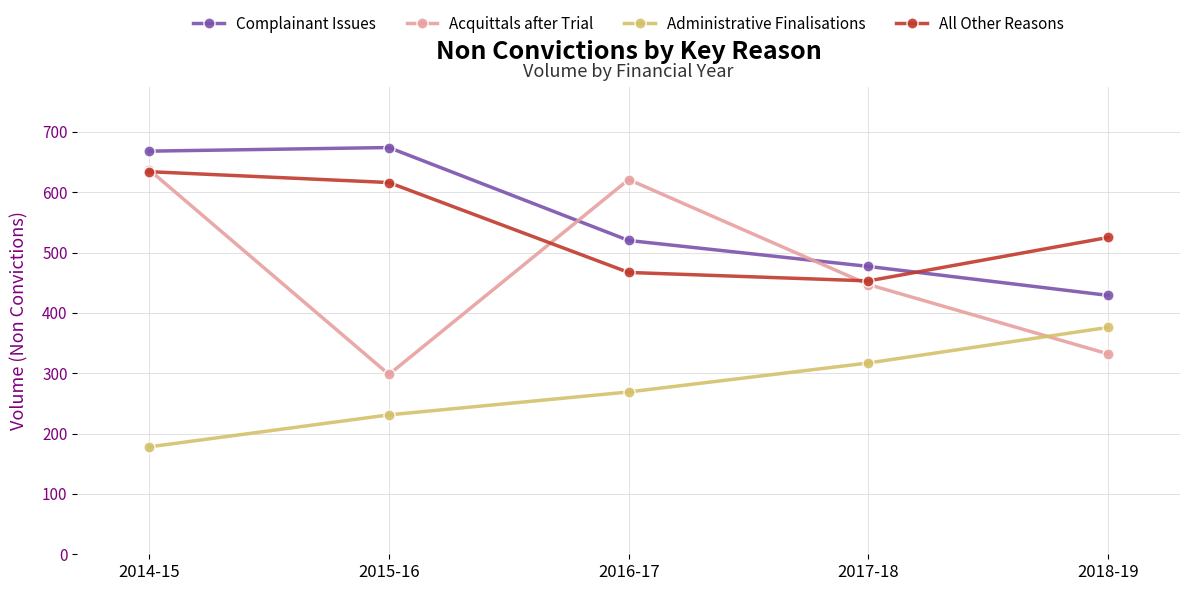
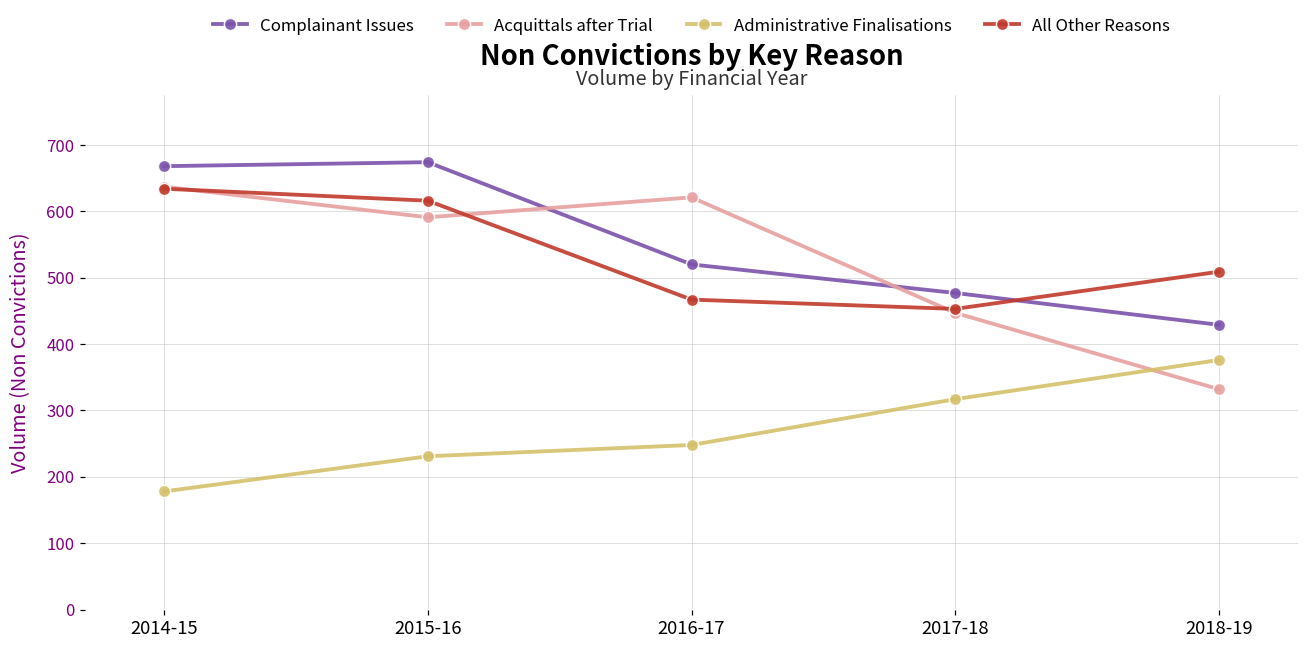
Acquittals after Trial, 2015-16: 300 -> 590
Administrative Finalisations, 2016-17: 270 -> 250
All Other Reasons, 2018-19: 530 -> 510
